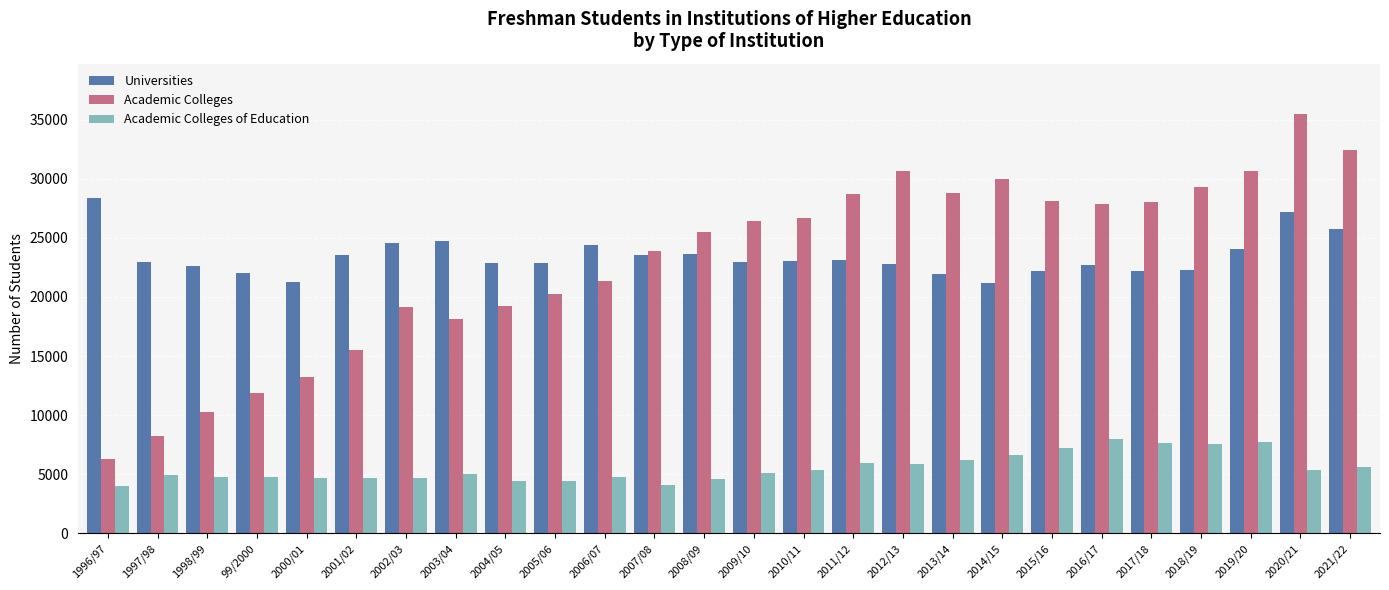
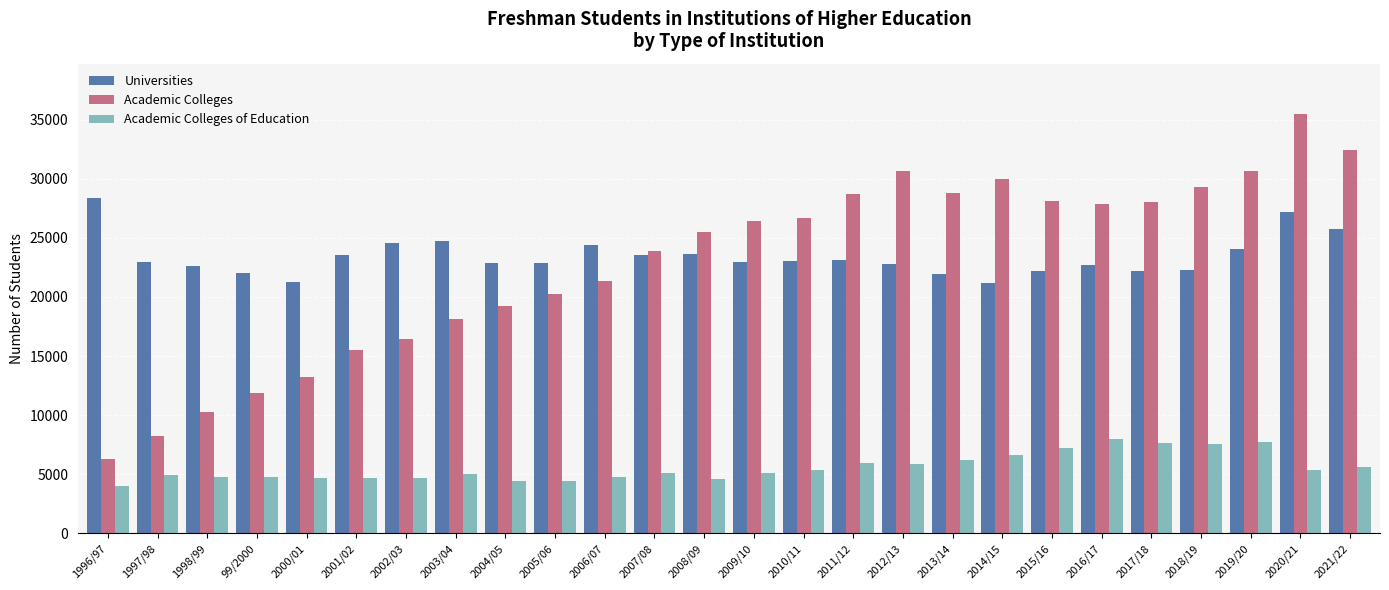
Academic Colleges, 2002/03: 19100 -> 16400
Academic Colleges of Education, 2007/08: 4100 -> 5100
